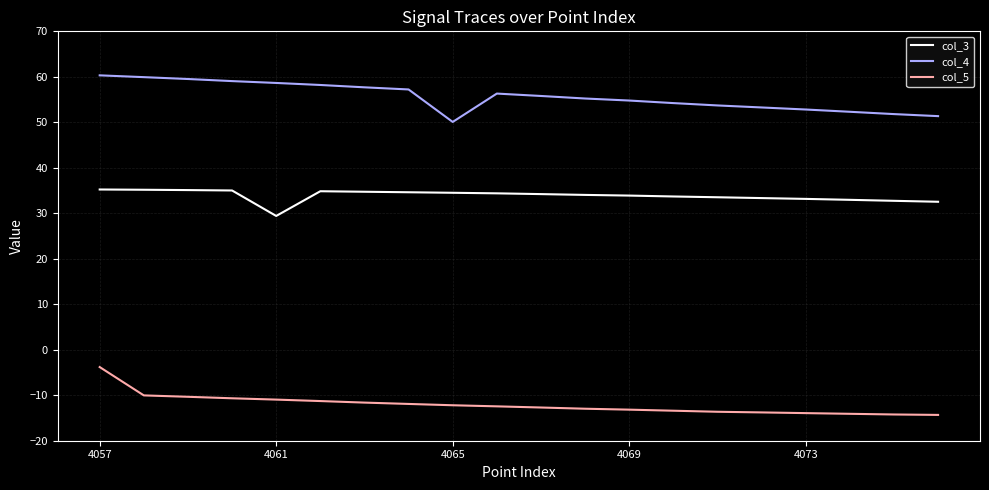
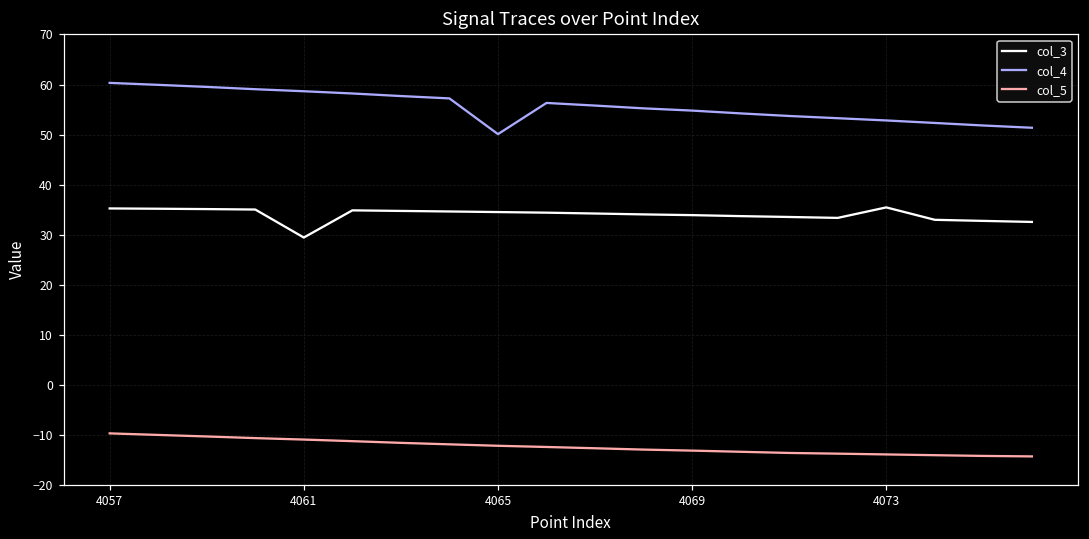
col_5, 4057: -4 -> -10
col_3, 4073: 33 -> 35
